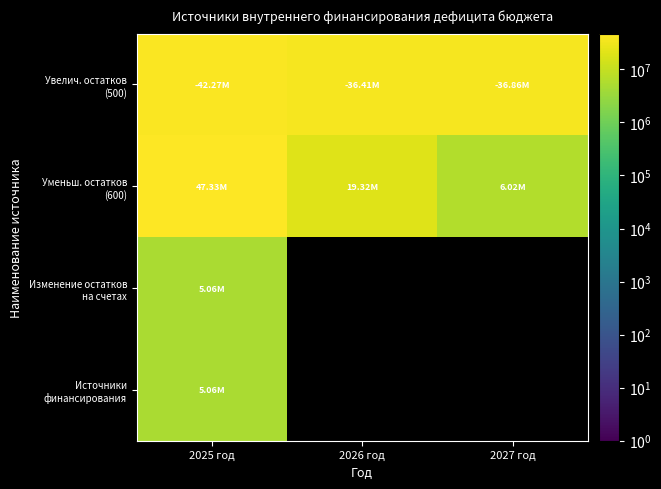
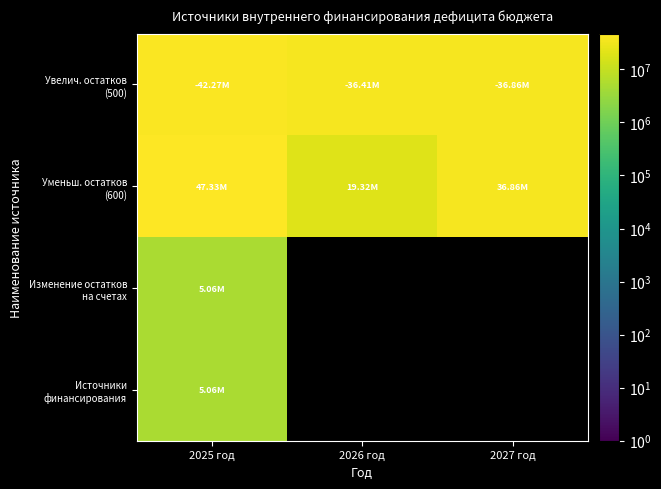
Уменьш. остатков (600), 2027 год: 6.02M -> 36.86M
